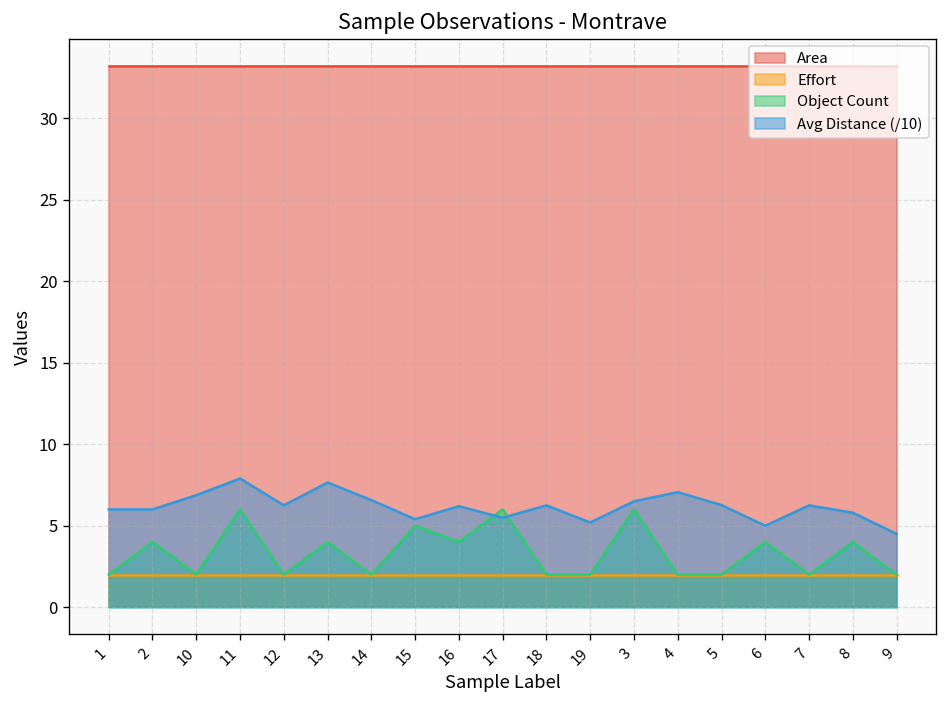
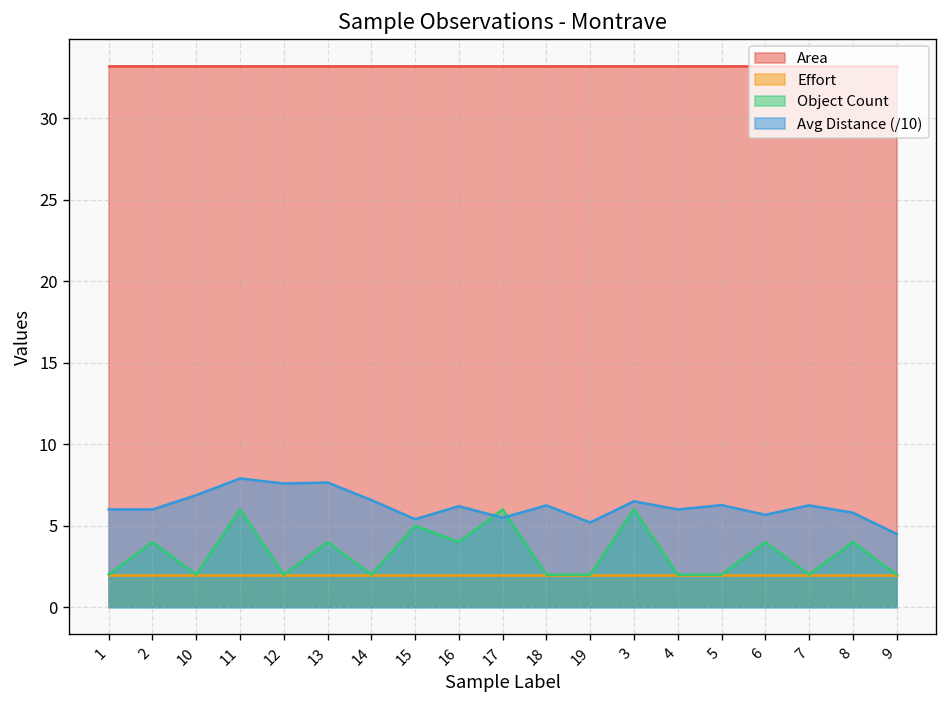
Avg Distance (/10), 12: 6.3 -> 7.6
Avg Distance (/10), 4: 7.1 -> 6.0
Avg Distance (/10), 6: 5.0 -> 5.7
